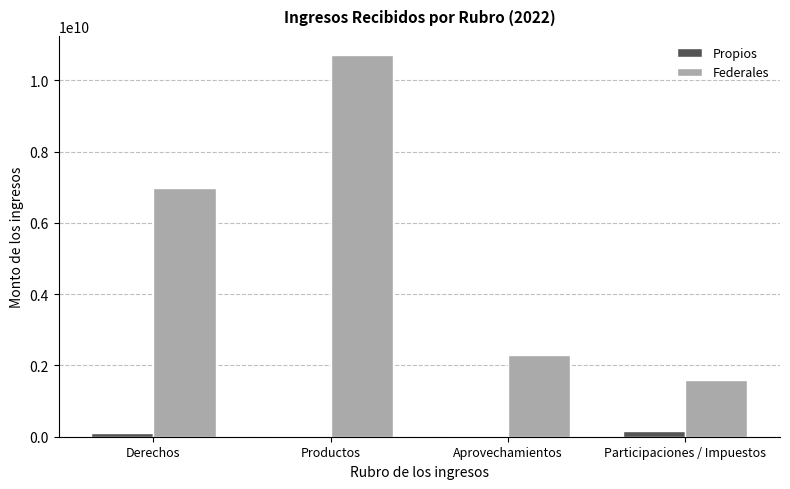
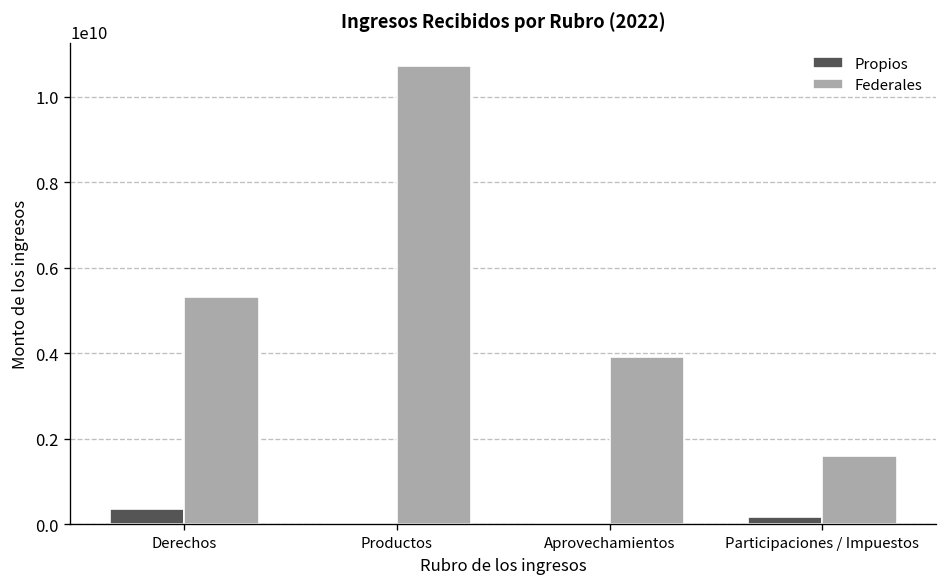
Propios, Derechos: 100000000 -> 400000000
Federales, Derechos: 7000000000 -> 5300000000
Federales, Aprovechamientos: 2300000000 -> 3900000000
